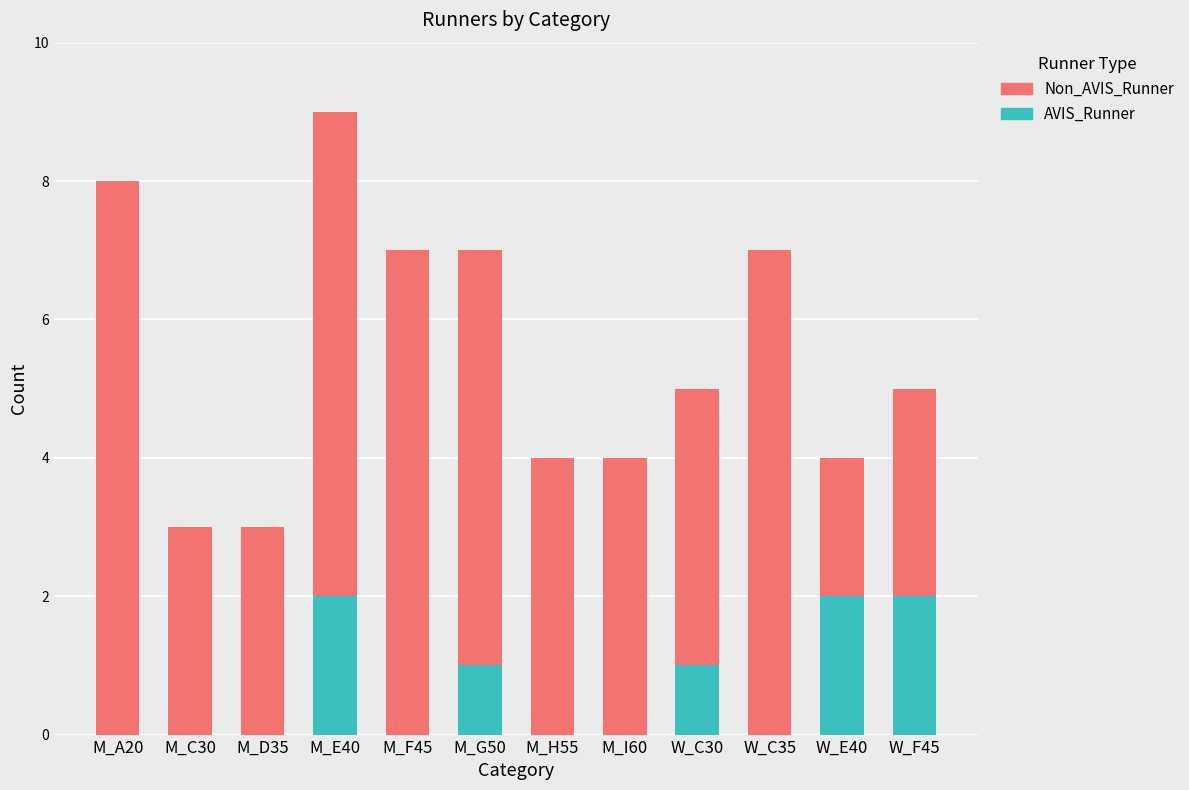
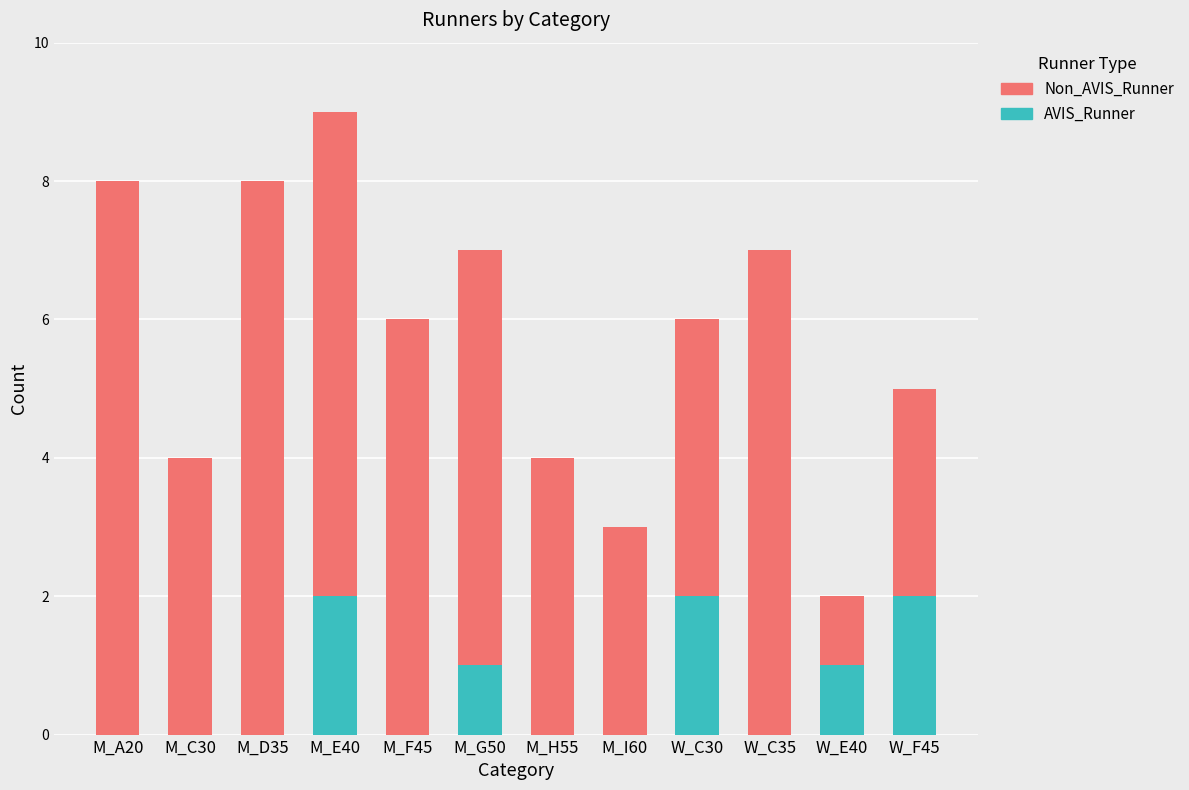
Non_AVIS_Runner, M_C30: 3 -> 4
Non_AVIS_Runner, M_D35: 3 -> 8
Non_AVIS_Runner, M_F45: 7 -> 6
Non_AVIS_Runner, M_I60: 4 -> 3
AVIS_Runner, W_C30: 1 -> 2
AVIS_Runner, W_E40: 2 -> 1
Non_AVIS_Runner, W_E40: 2 -> 1
